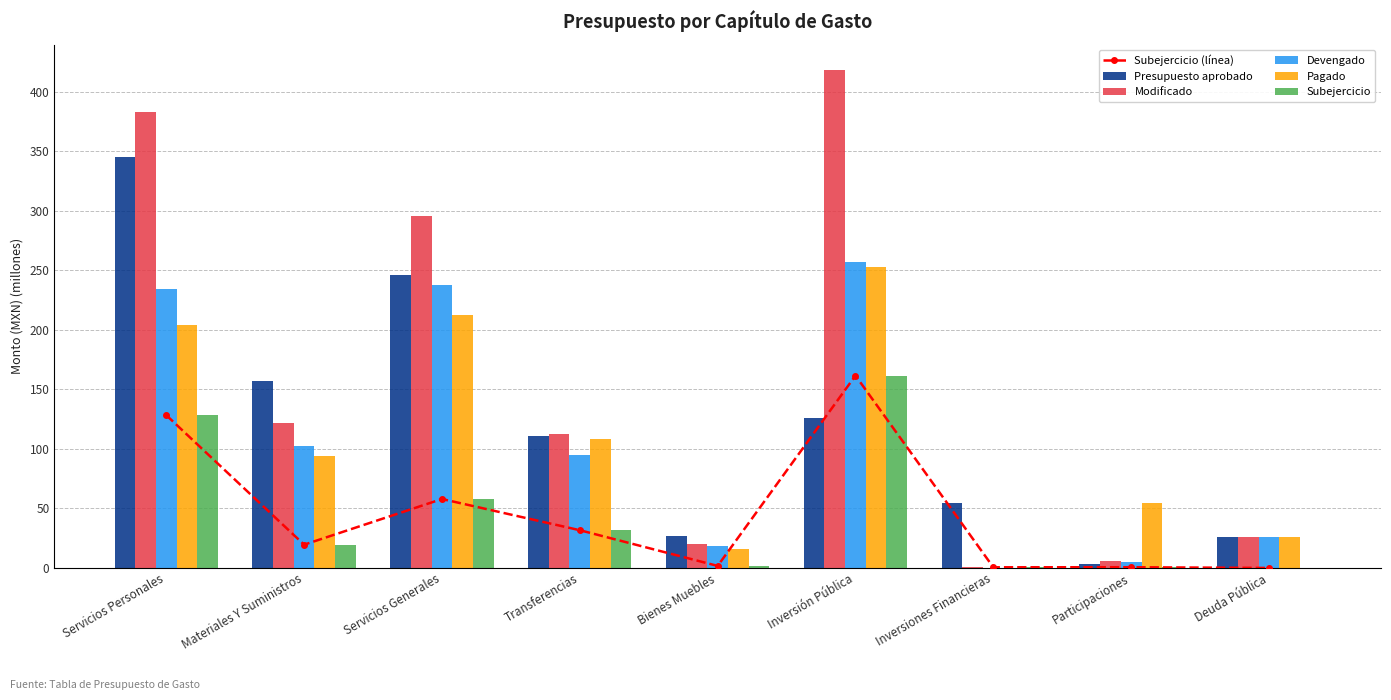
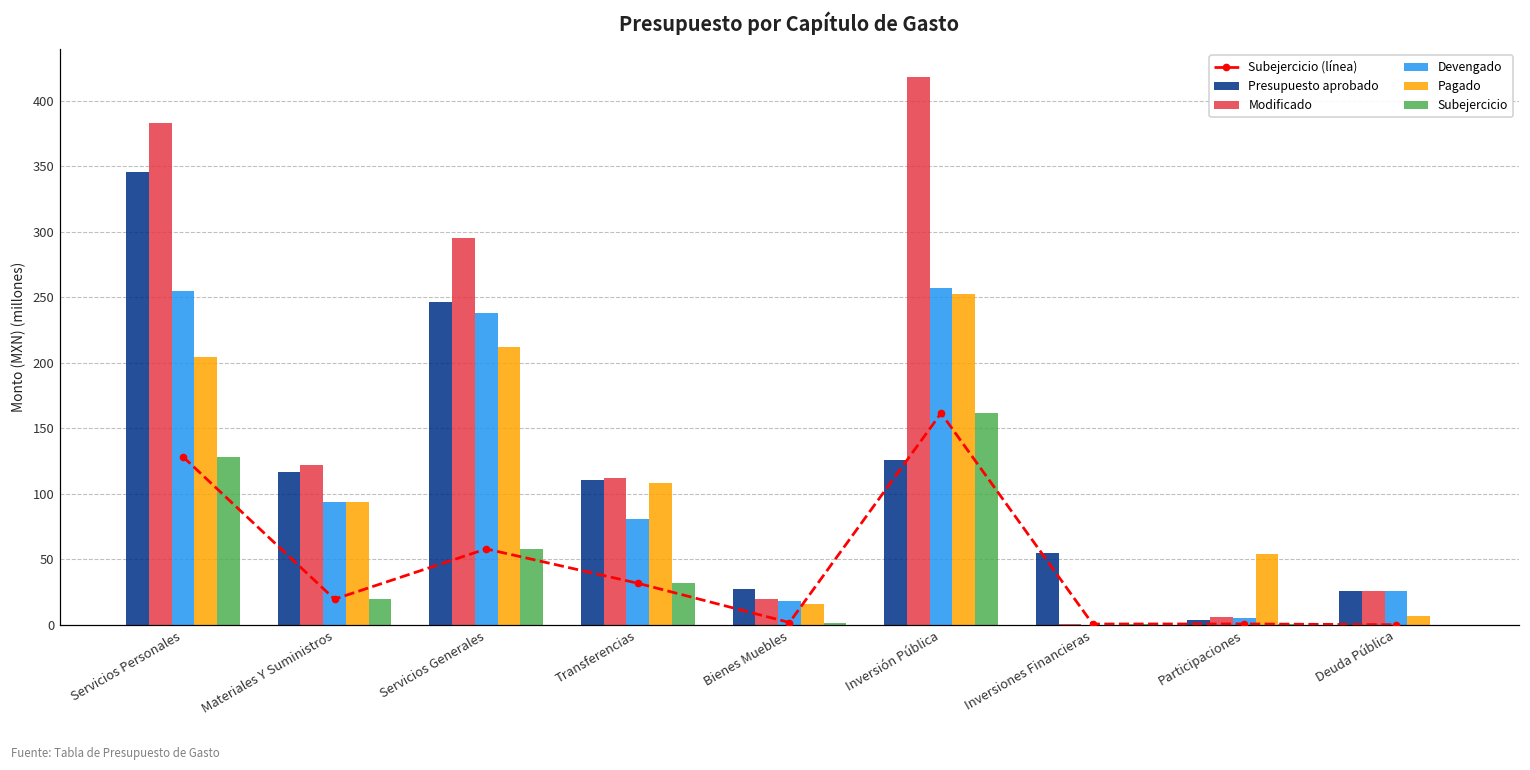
Devengado, Servicios Personales: 235 -> 254
Presupuesto aprobado, Materiales Y Suministros: 157 -> 116
Devengado, Materiales Y Suministros: 102 -> 94
Devengado, Transferencias: 95 -> 81
Pagado, Deuda Pública: 26 -> 7
